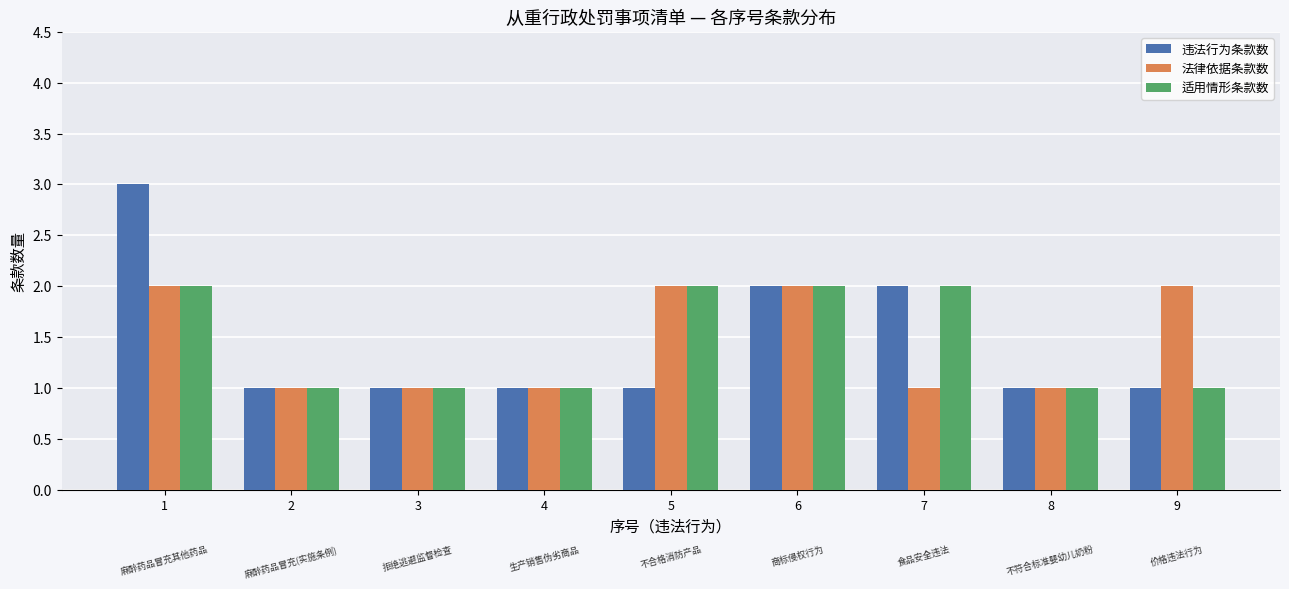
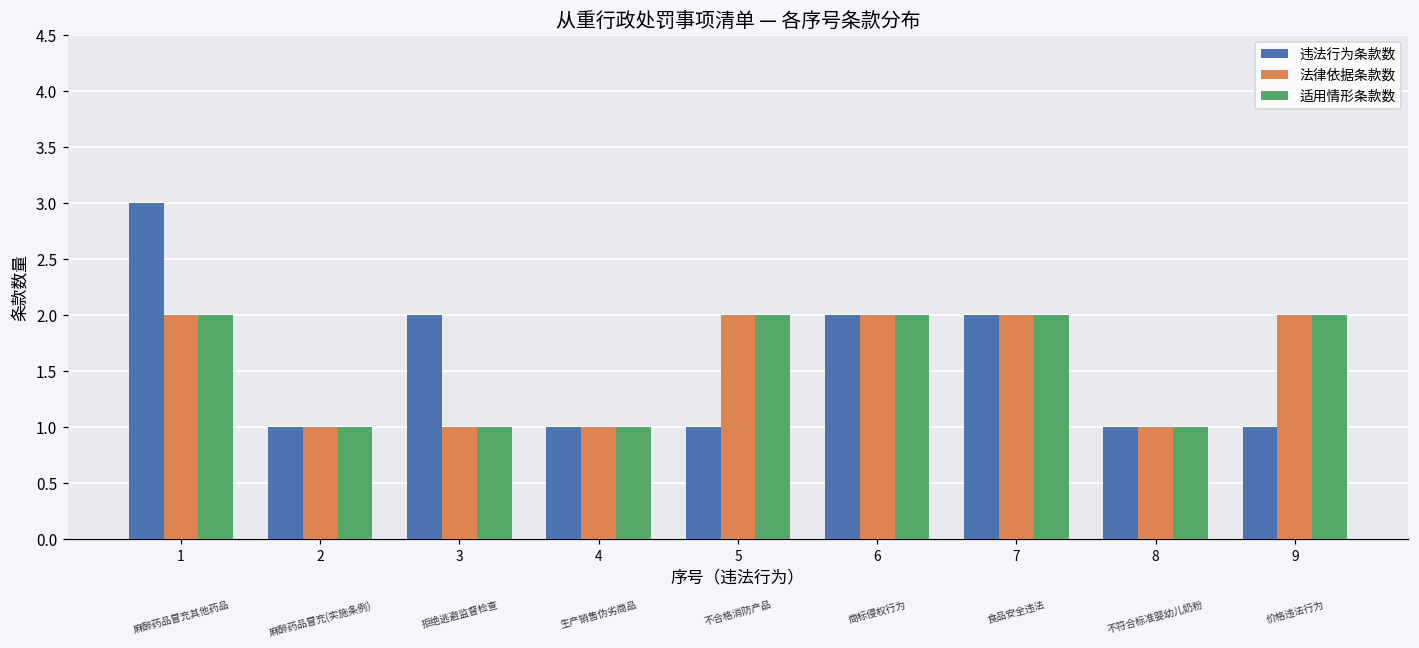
违法行为条款数, 3: 1 -> 2
法律依据条款数, 7: 1 -> 2
适用情形条款数, 9: 1 -> 2
